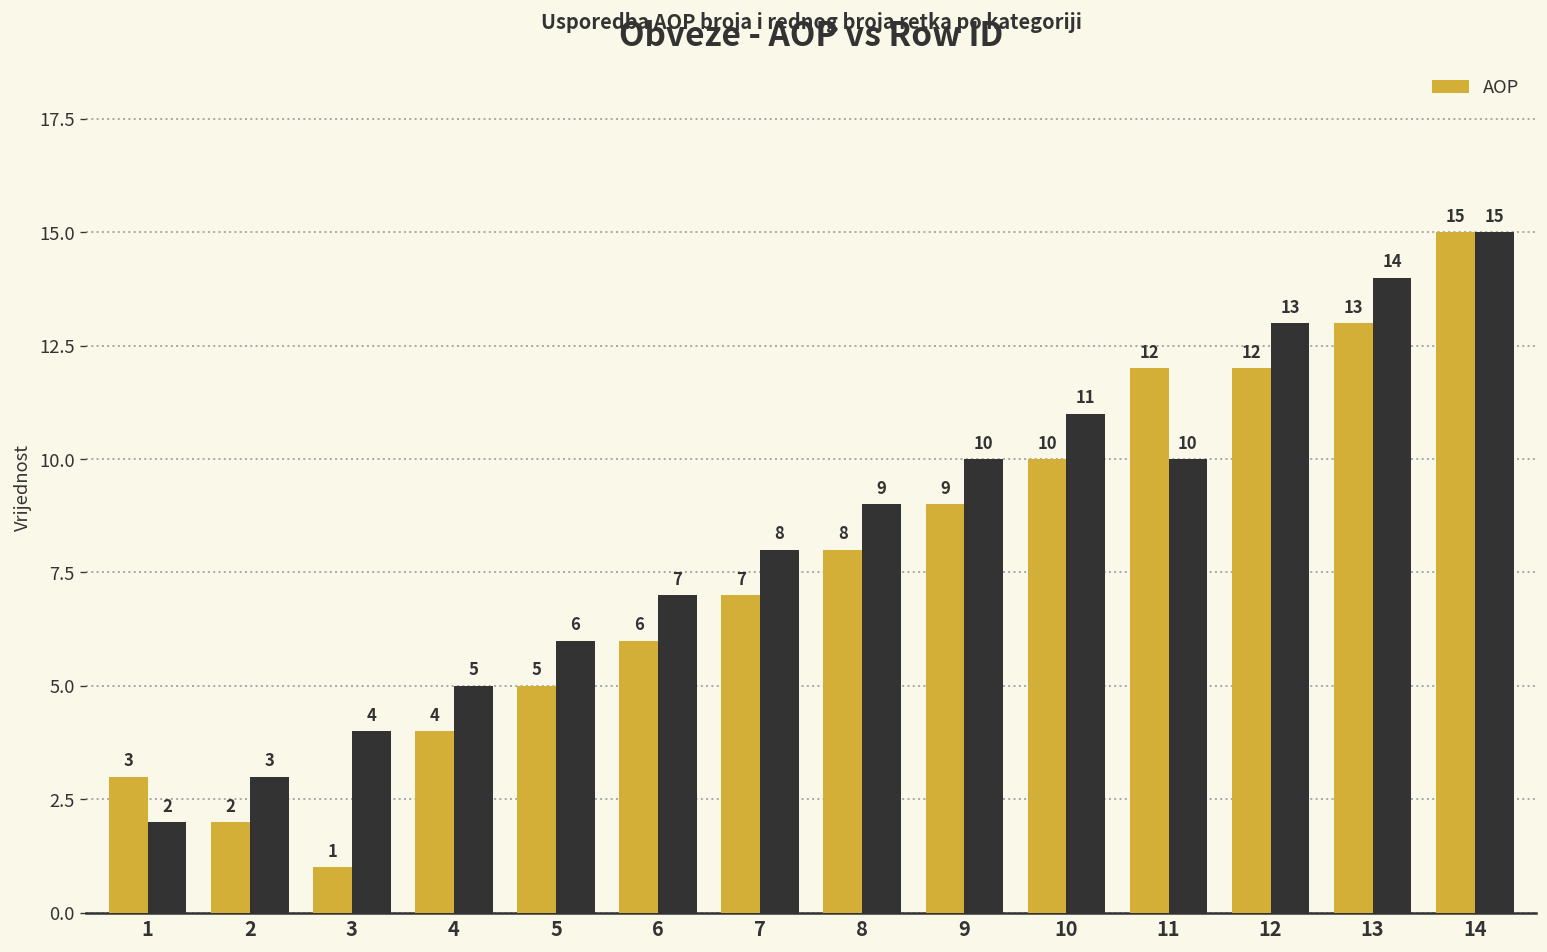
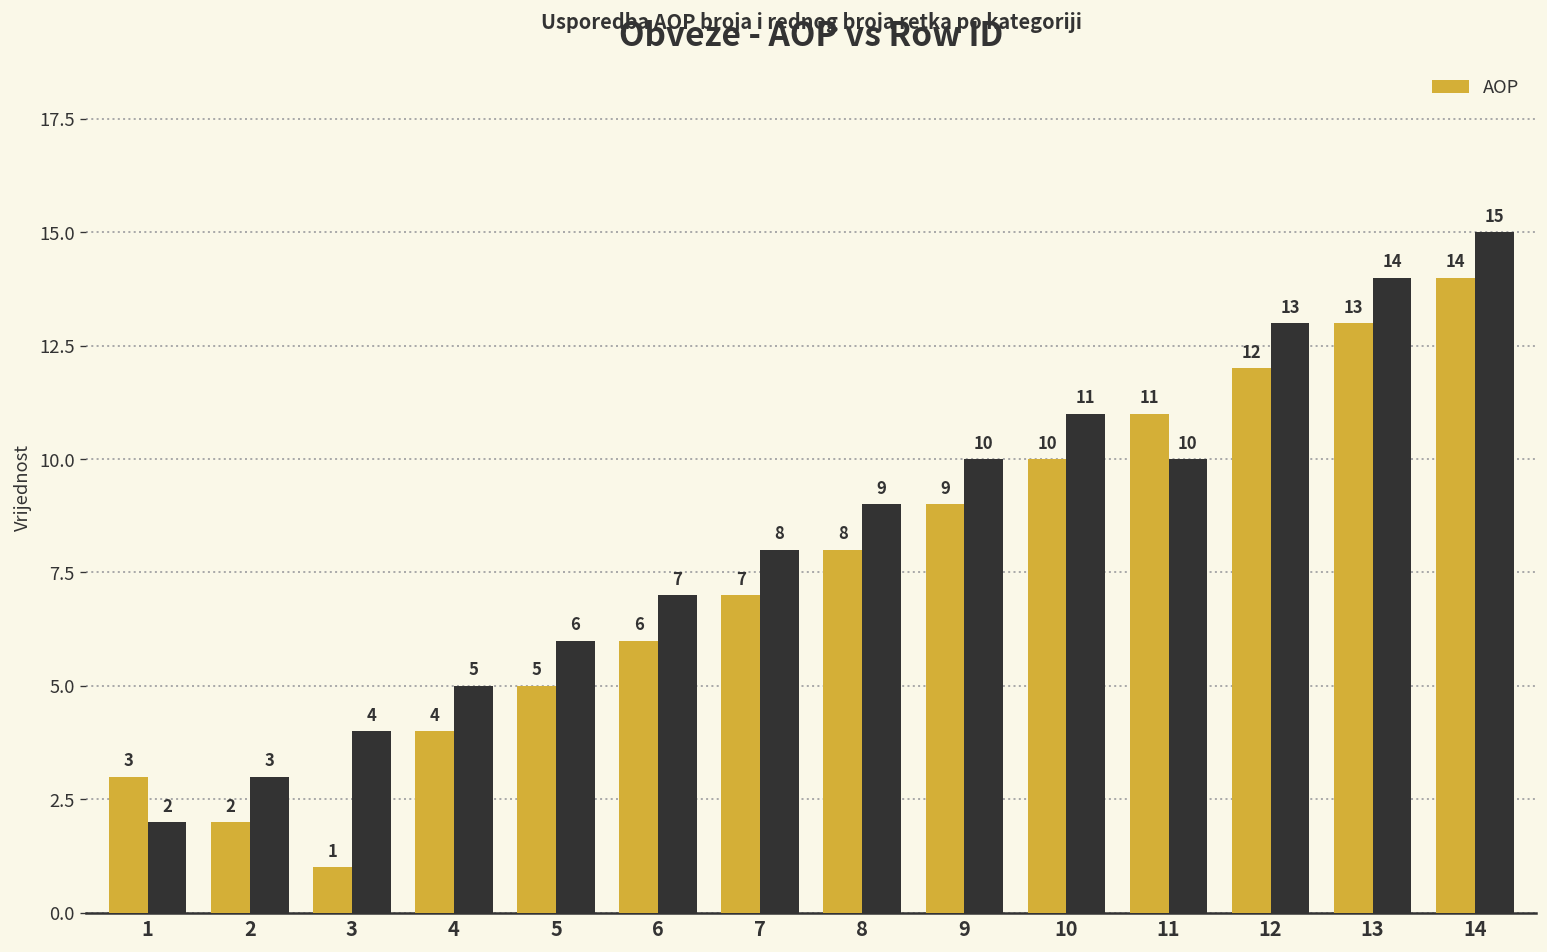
AOP, 11: 12 -> 11
AOP, 14: 15 -> 14
